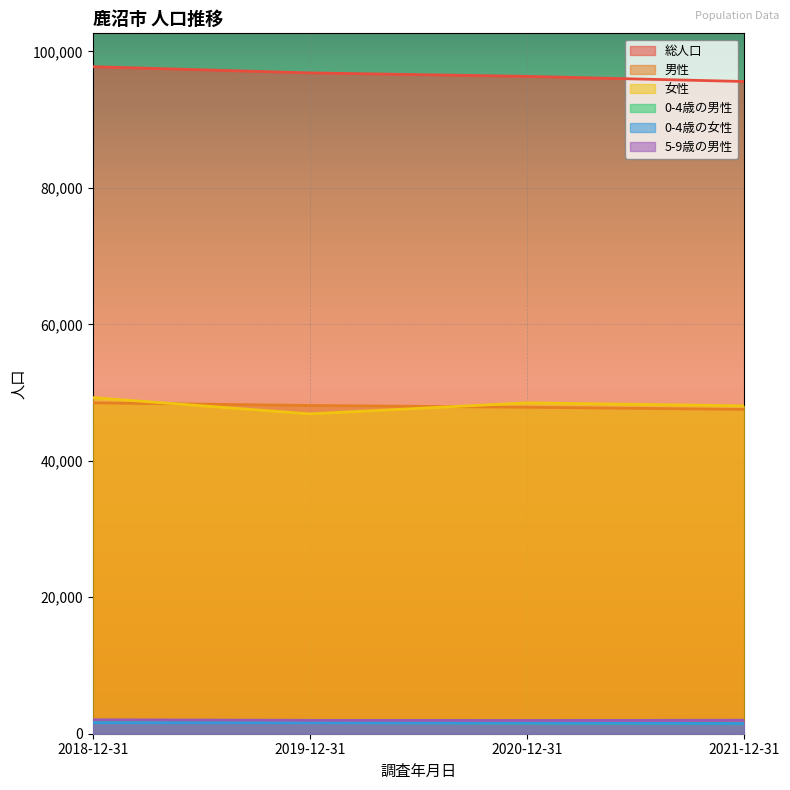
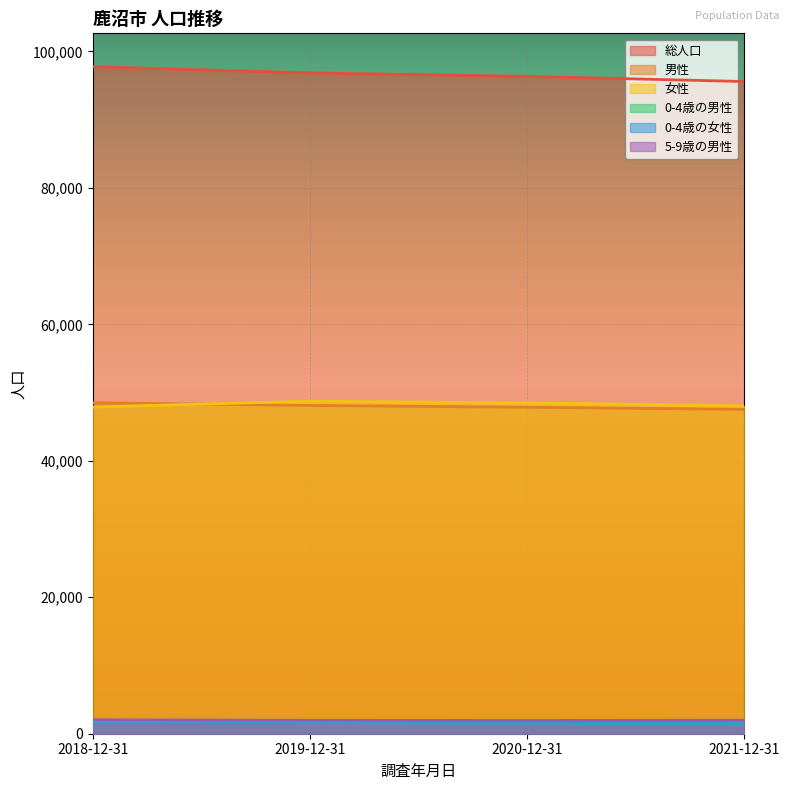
女性, 2018-12-31: 49,000 -> 48,000
女性, 2019-12-31: 47,000 -> 49,000
